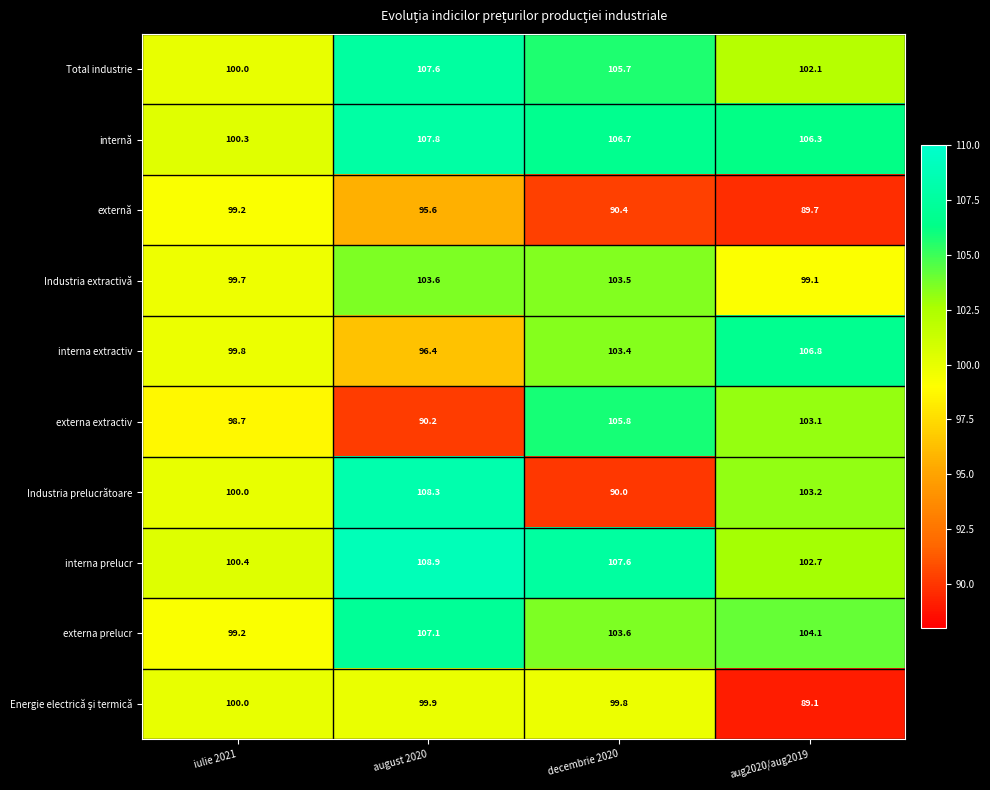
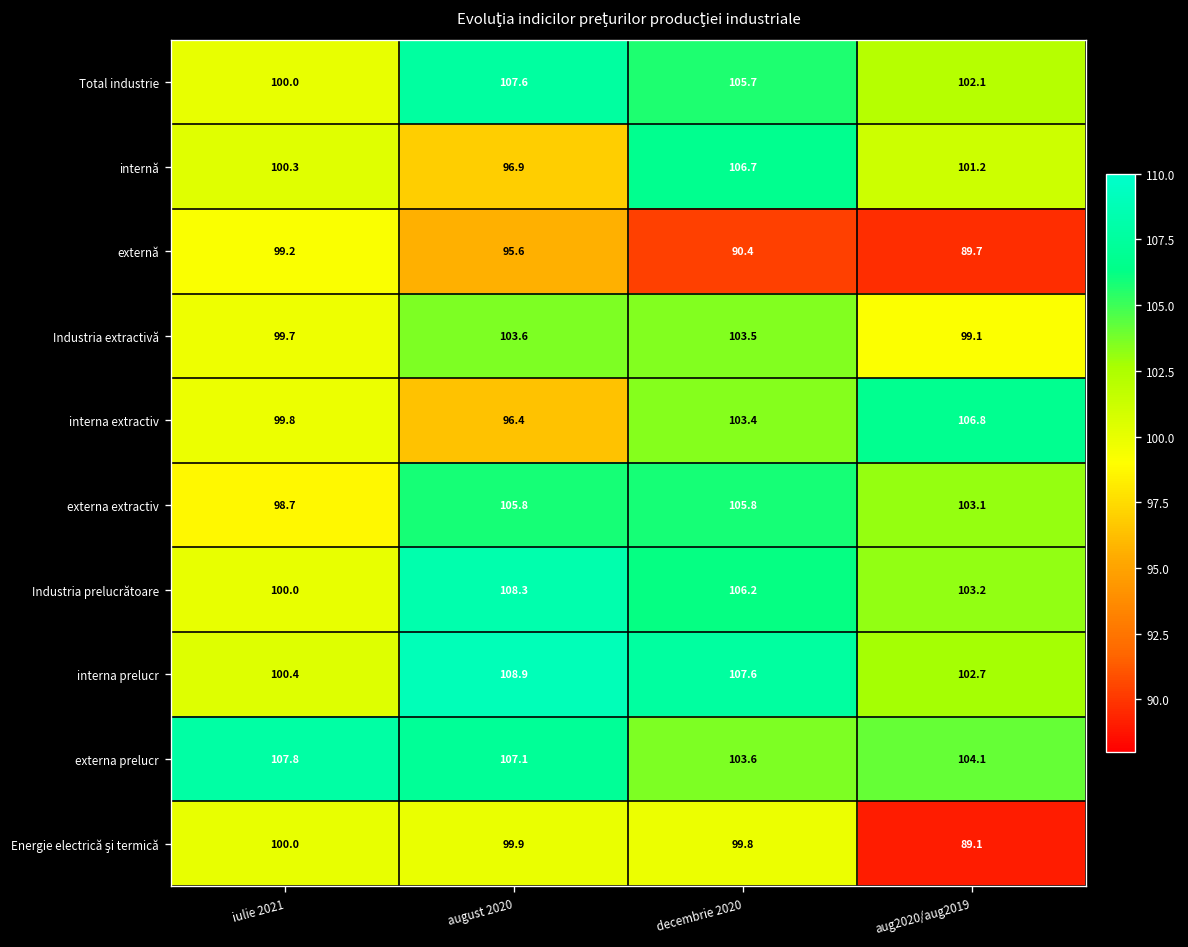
internă, august 2020: 107.8 -> 96.9
internă, aug2020/aug2019: 106.3 -> 101.2
externa extractiv, august 2020: 90.2 -> 105.8
Industria prelucrătoare, decembrie 2020: 90.0 -> 106.2
externa prelucr, iulie 2021: 99.2 -> 107.8
